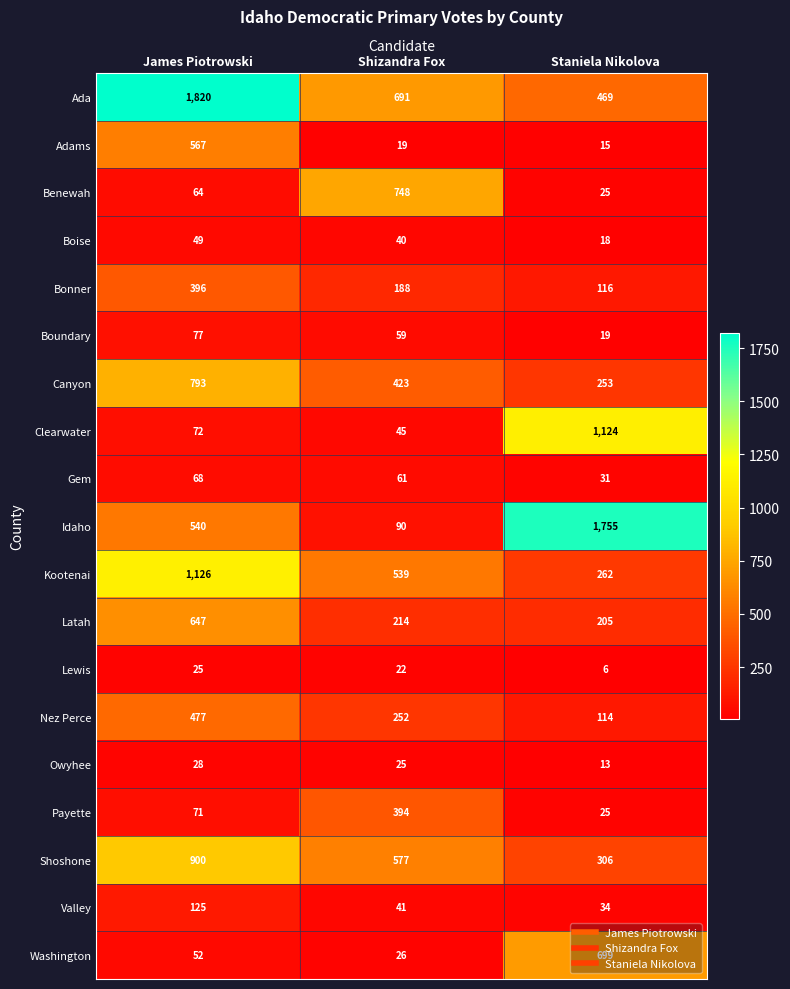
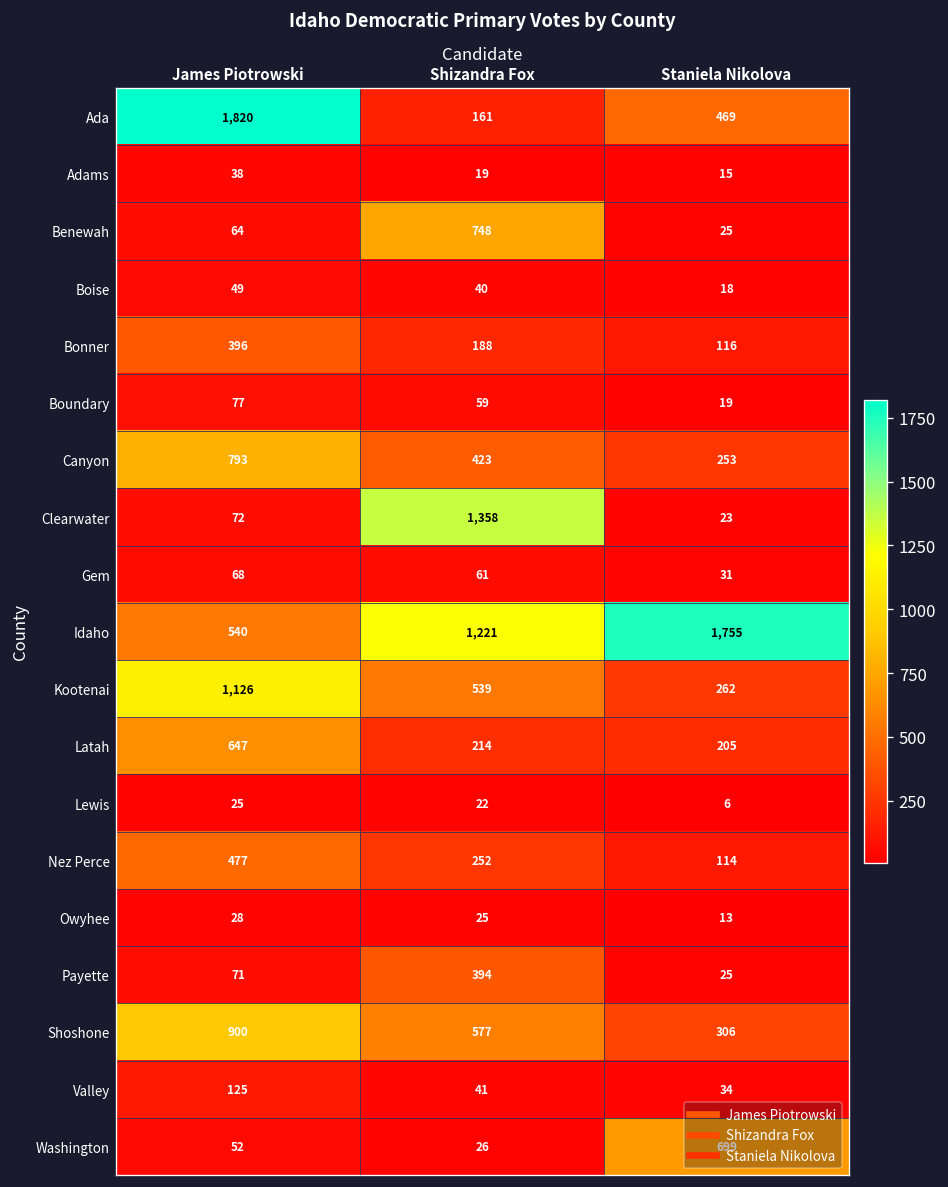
Ada, Shizandra Fox: 691 -> 161
Adams, James Piotrowski: 567 -> 38
Clearwater, Shizandra Fox: 45 -> 1,358
Clearwater, Staniela Nikolova: 1,124 -> 23
Idaho, Shizandra Fox: 90 -> 1,221
